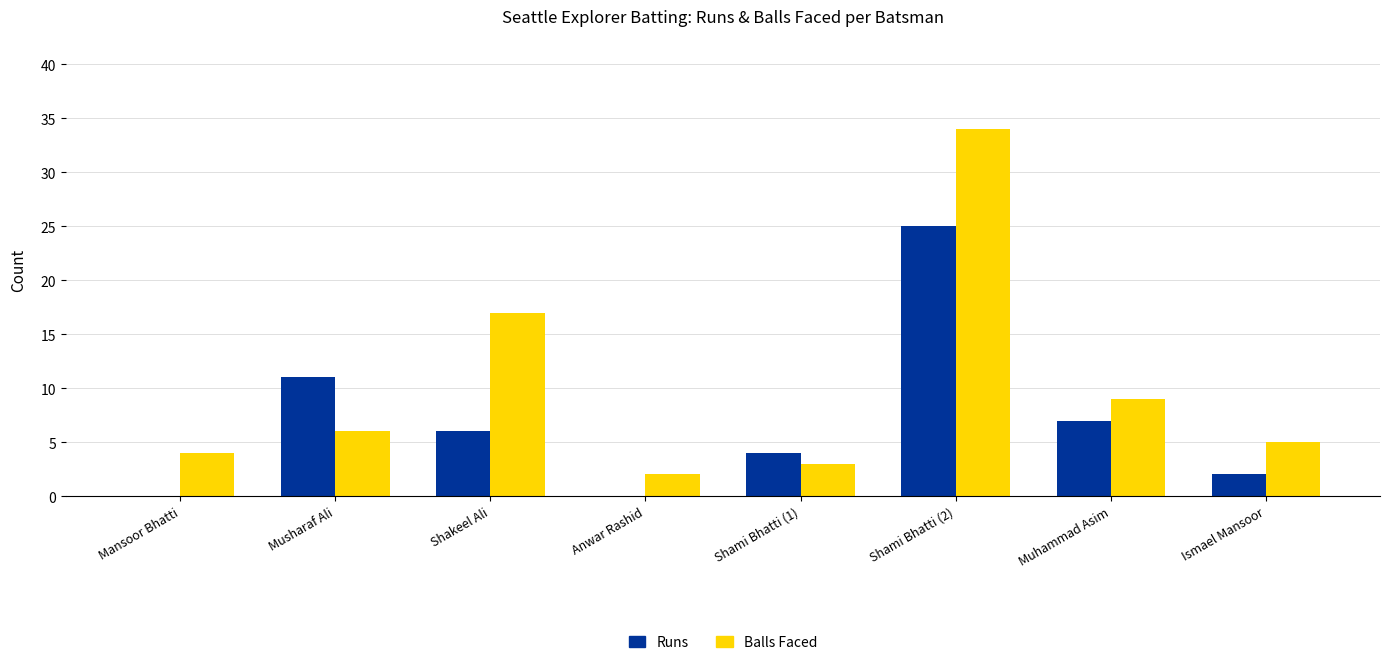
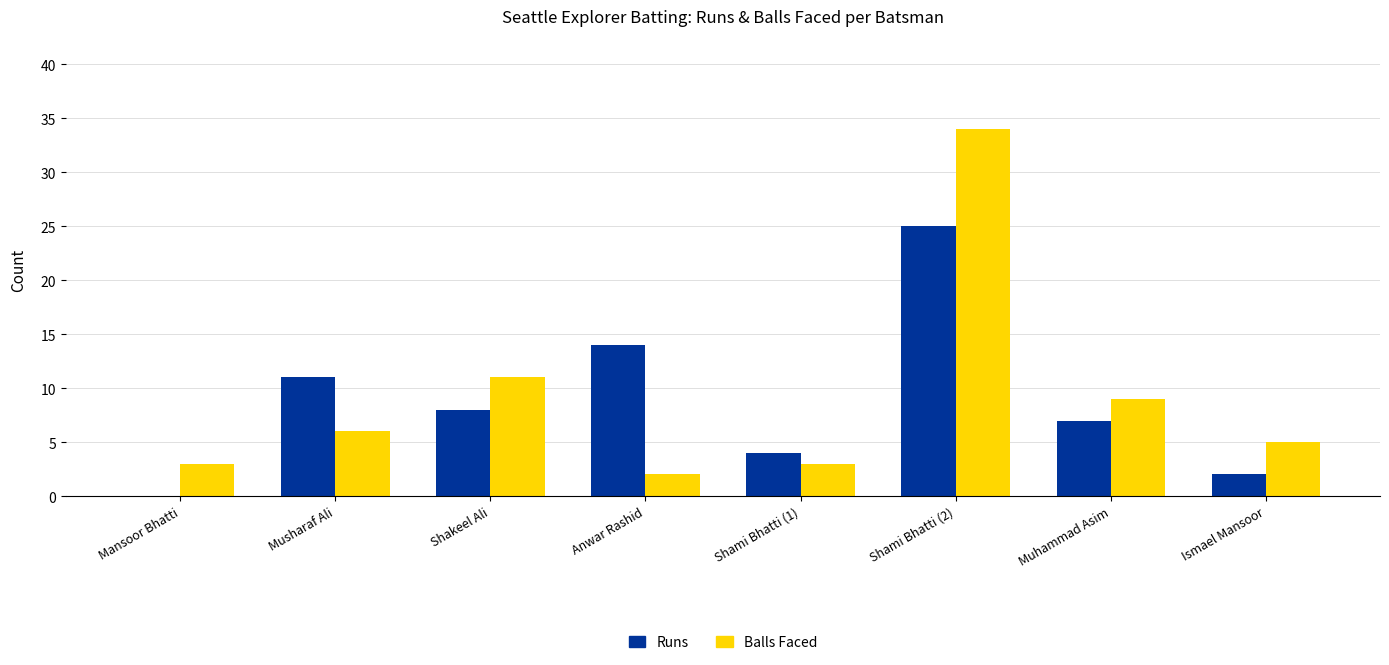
Balls Faced, Mansoor Bhatti: 4 -> 3
Runs, Shakeel Ali: 6 -> 8
Balls Faced, Shakeel Ali: 17 -> 11
Runs, Anwar Rashid: 0 -> 14
